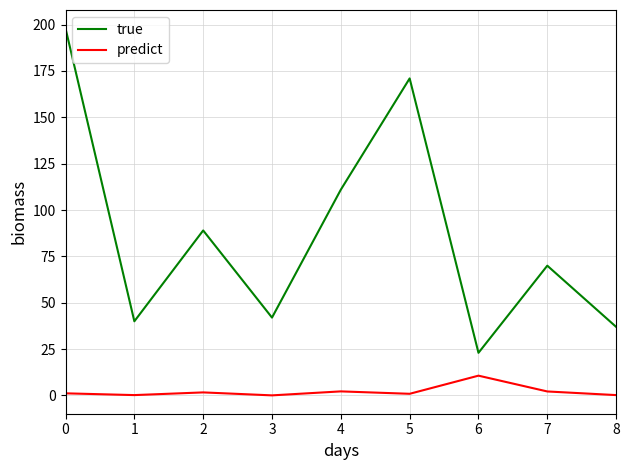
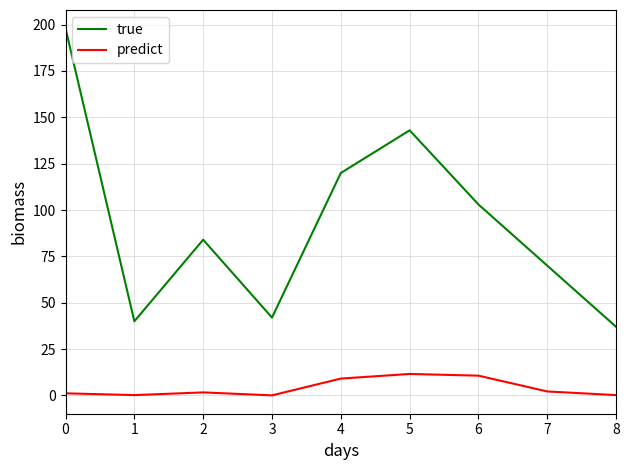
true, 2: 89 -> 84
true, 4: 111 -> 120
predict, 4: 2 -> 9
true, 5: 171 -> 143
predict, 5: 1 -> 12
true, 6: 23 -> 103
